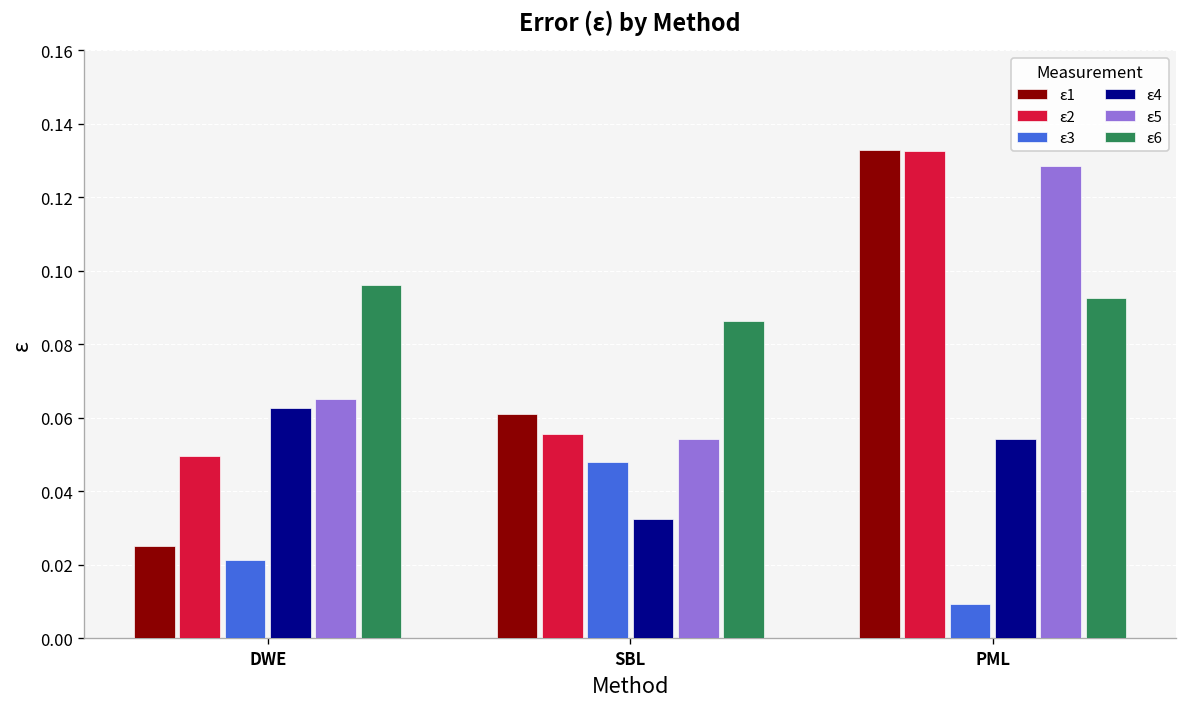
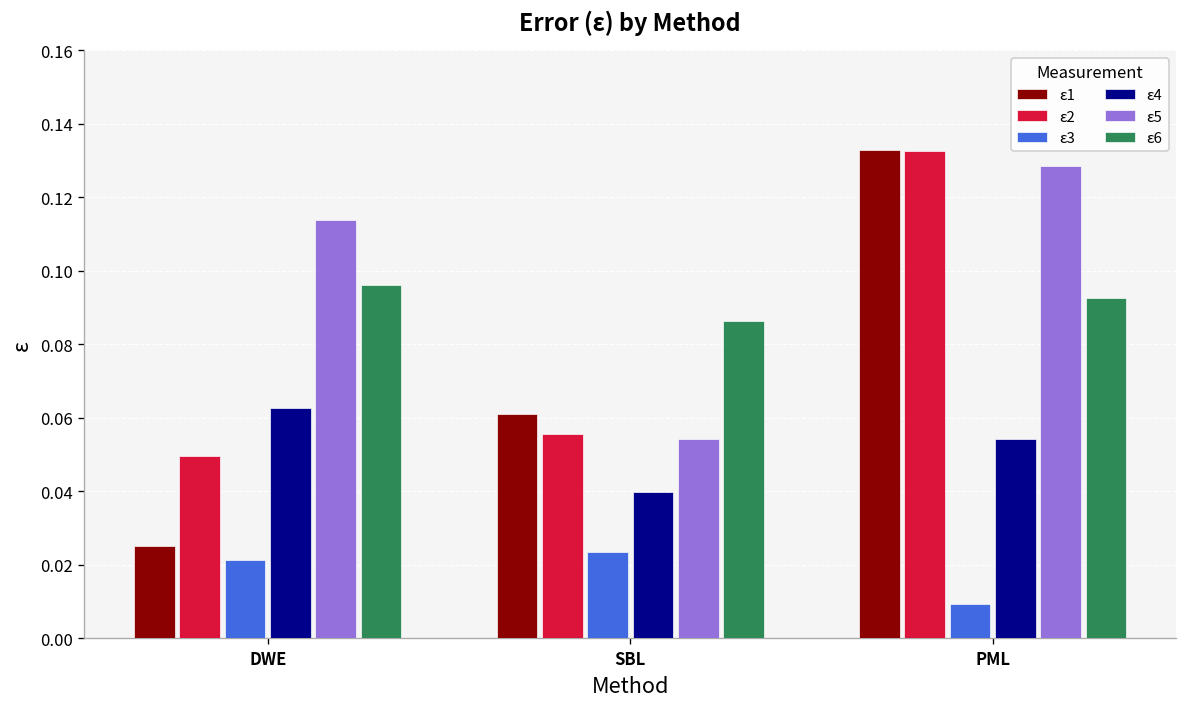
ε5, DWE: 0.065 -> 0.114
ε3, SBL: 0.048 -> 0.023
ε4, SBL: 0.032 -> 0.040
